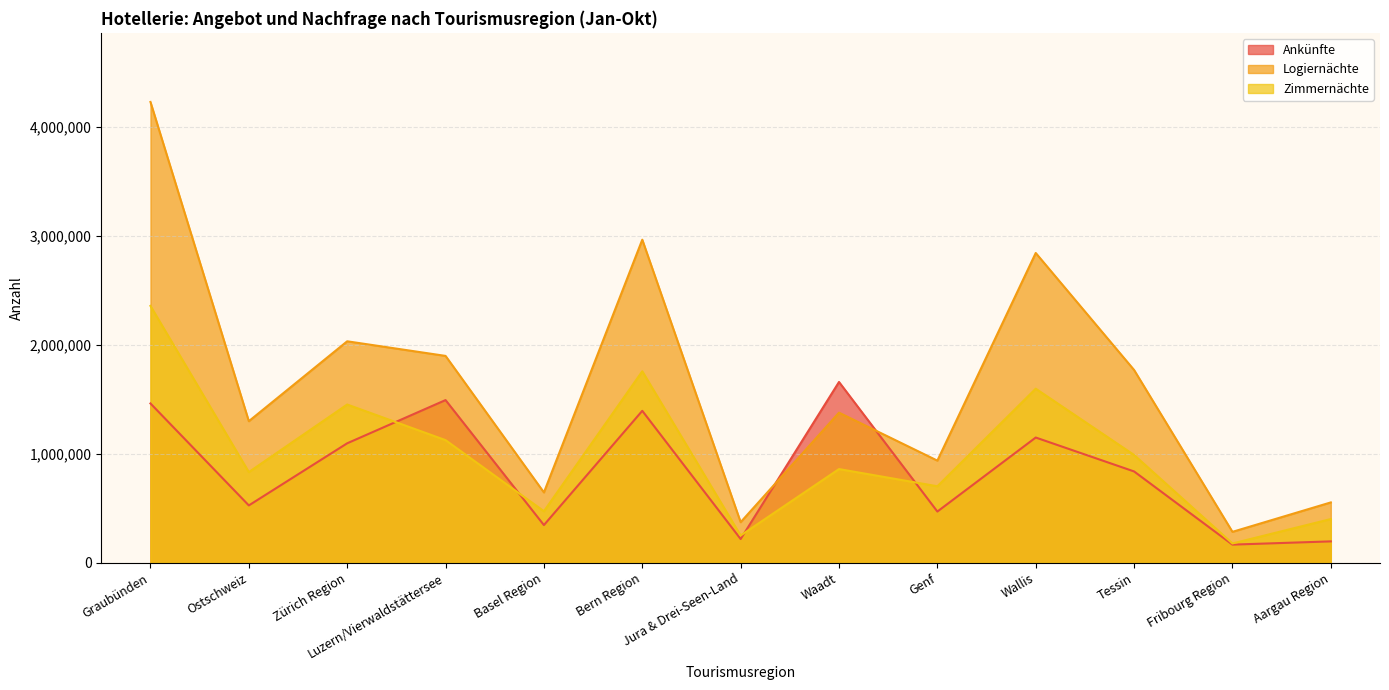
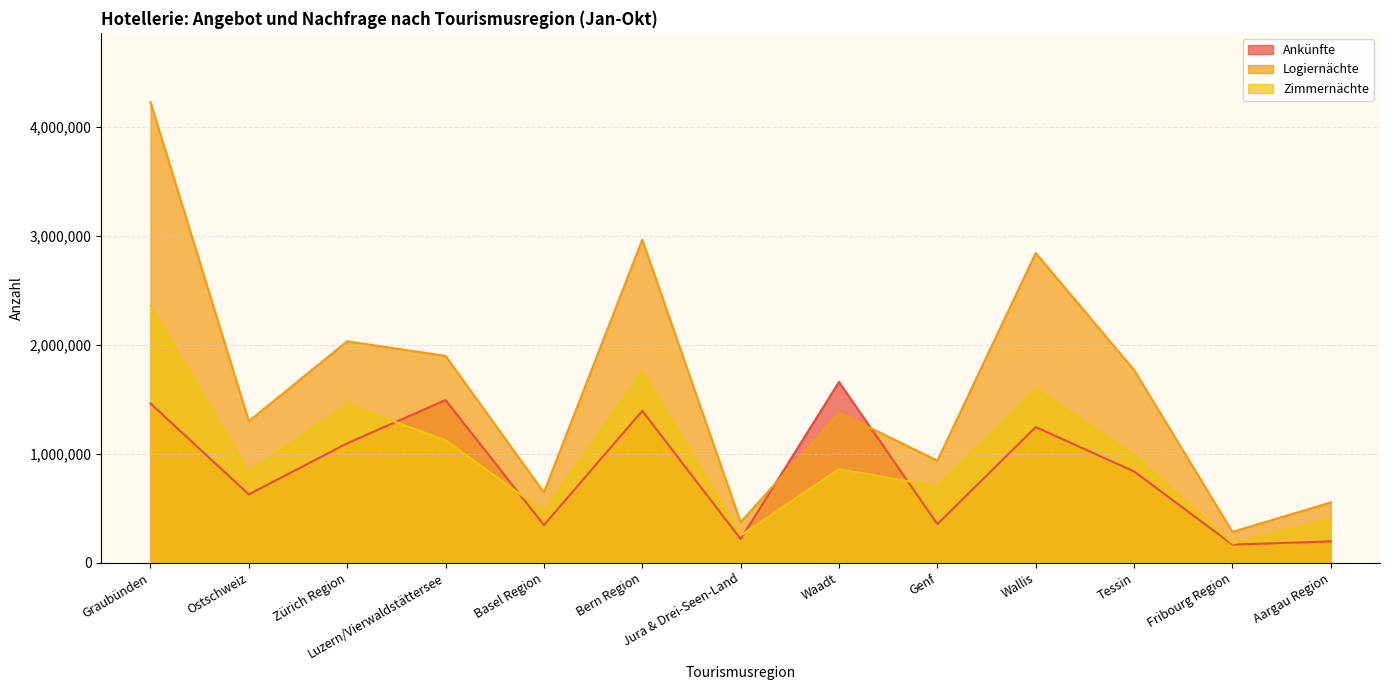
Ankünfte, Ostschweiz: 520,000 -> 630,000
Ankünfte, Genf: 470,000 -> 350,000
Ankünfte, Wallis: 1,150,000 -> 1,240,000
